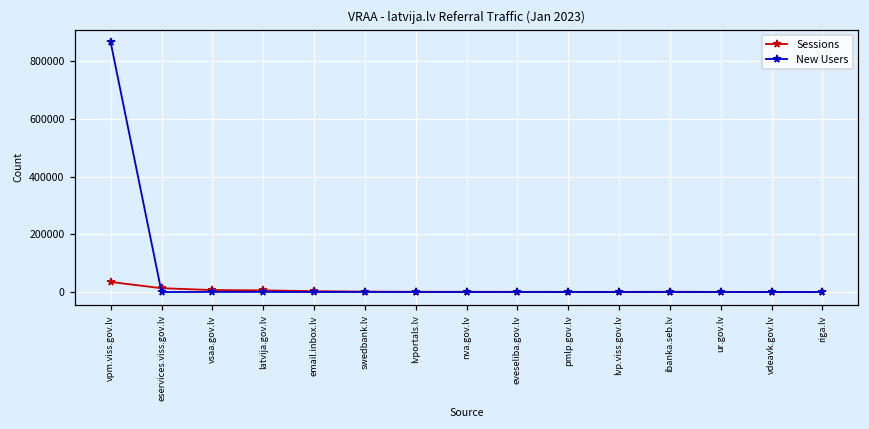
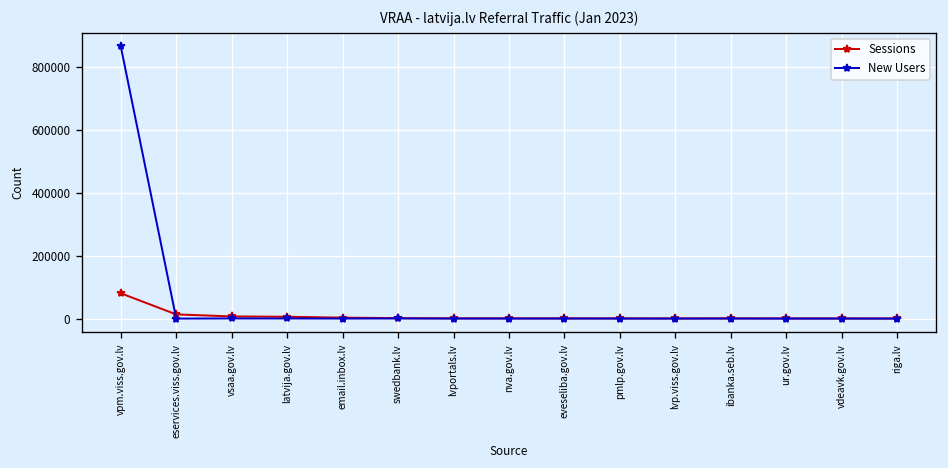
Sessions, vpm.viss.gov.lv: 30000 -> 80000
